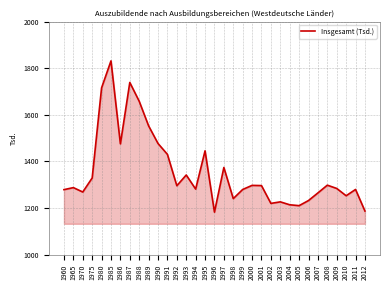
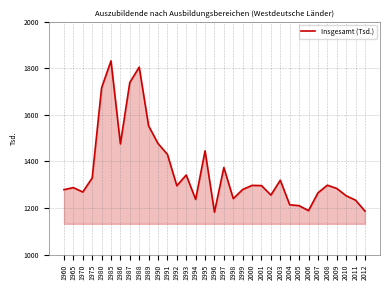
1988: 1660 -> 1800
1994: 1280 -> 1240
2002: 1220 -> 1260
2003: 1230 -> 1320
2006: 1230 -> 1190
2011: 1280 -> 1230
